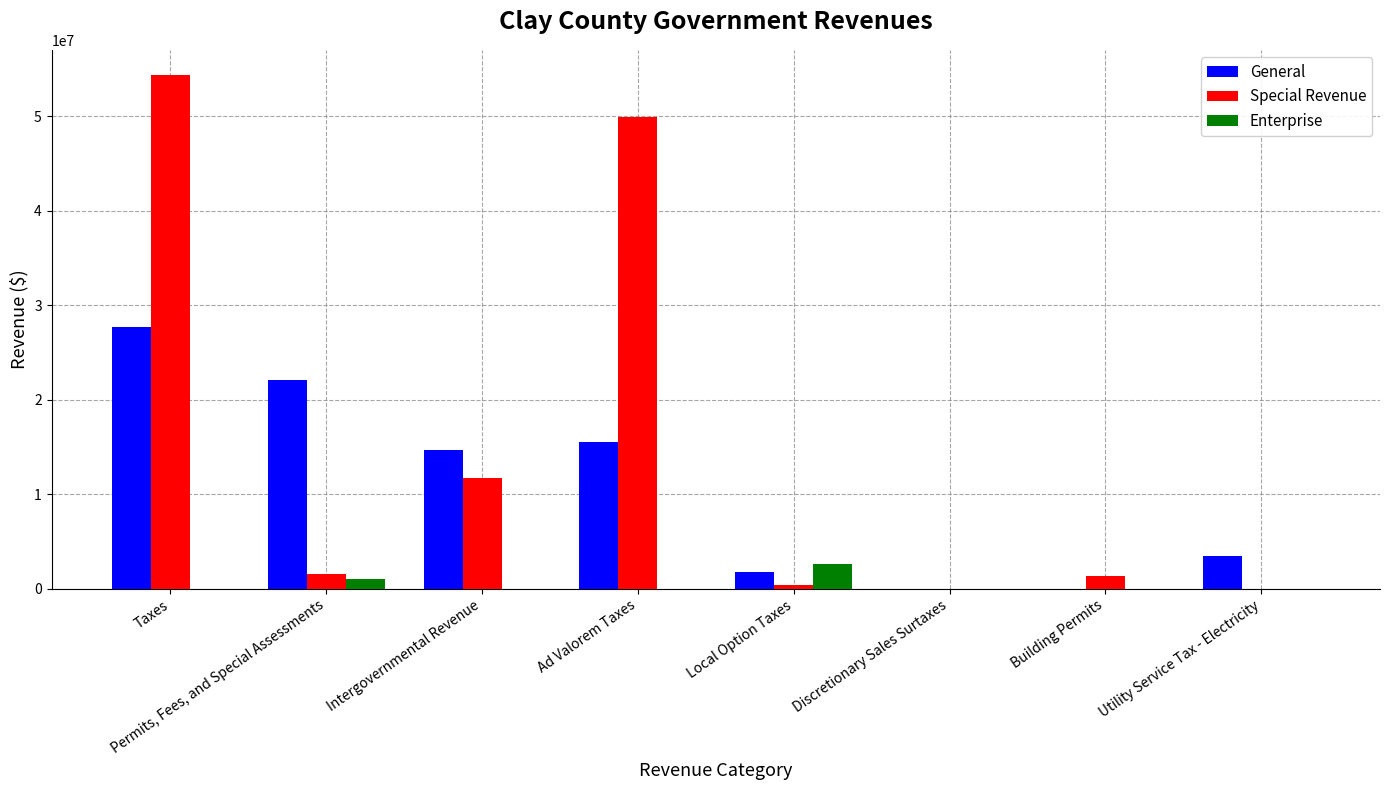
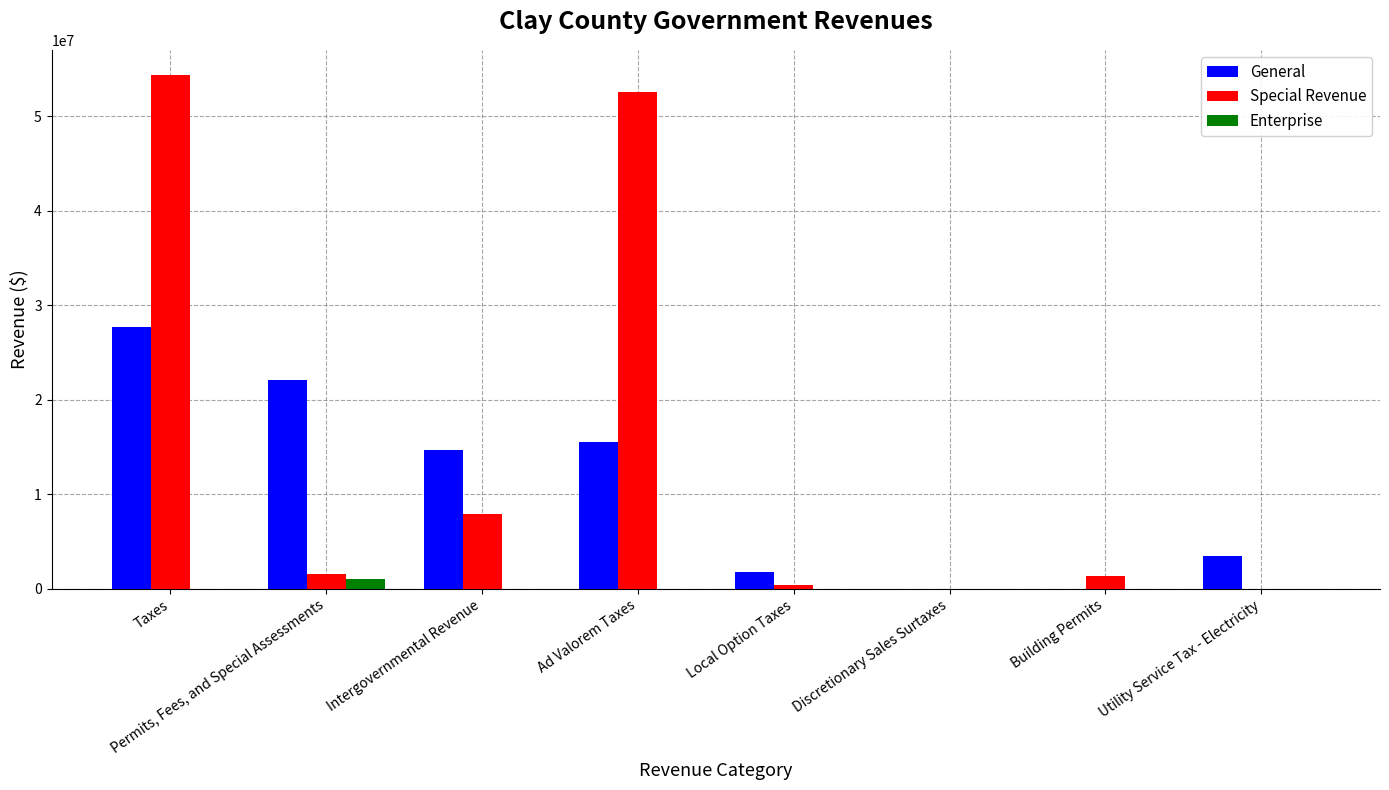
Special Revenue, Intergovernmental Revenue: 12000000 -> 8000000
Special Revenue, Ad Valorem Taxes: 50000000 -> 53000000
Enterprise, Local Option Taxes: 3000000 -> 0
